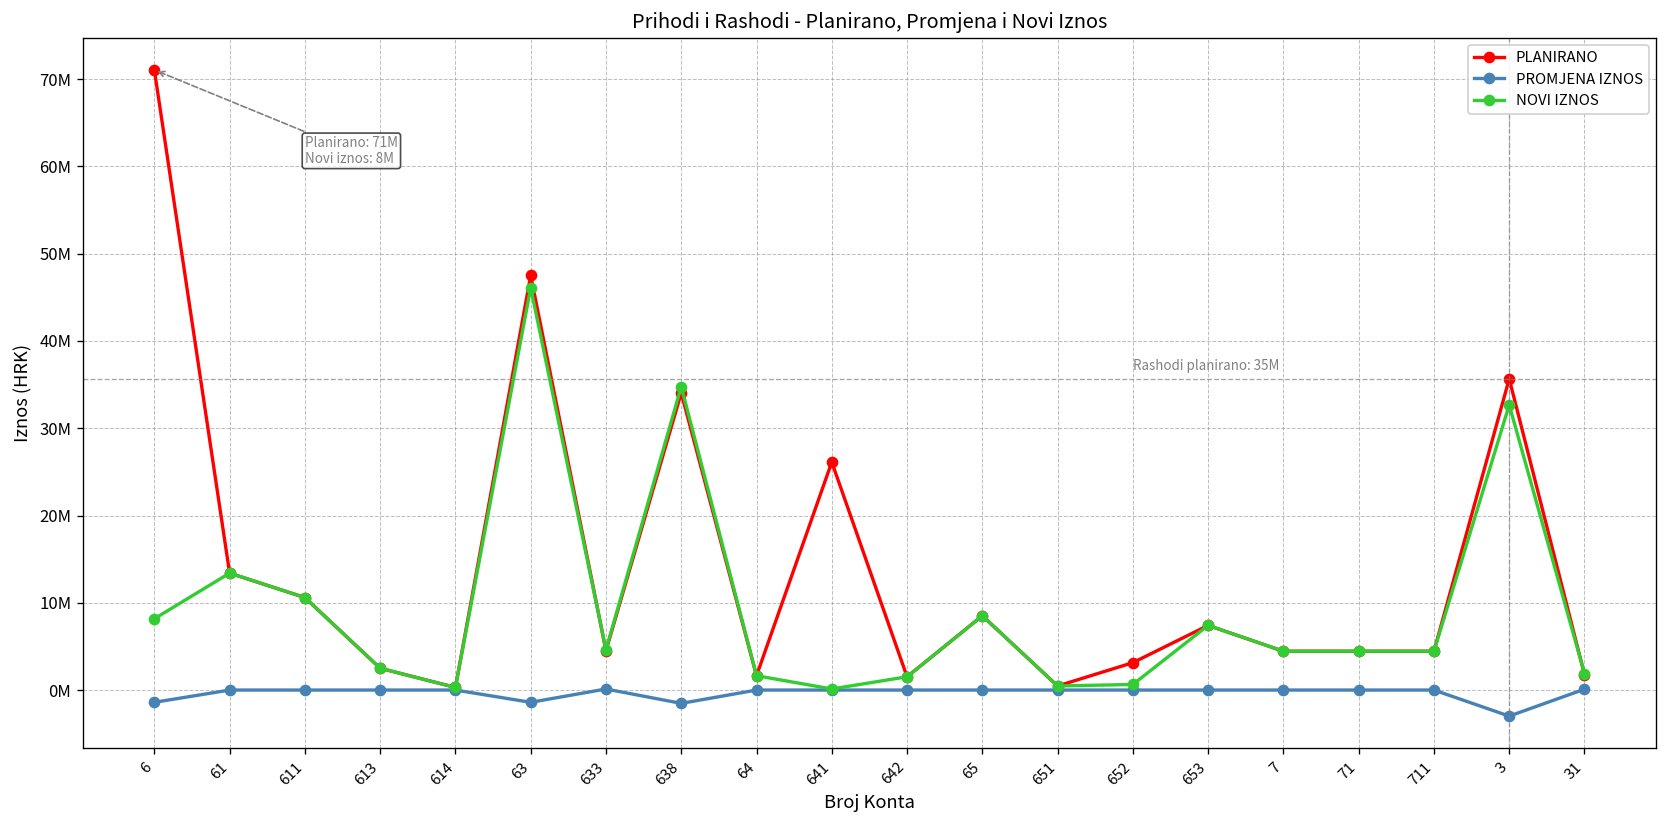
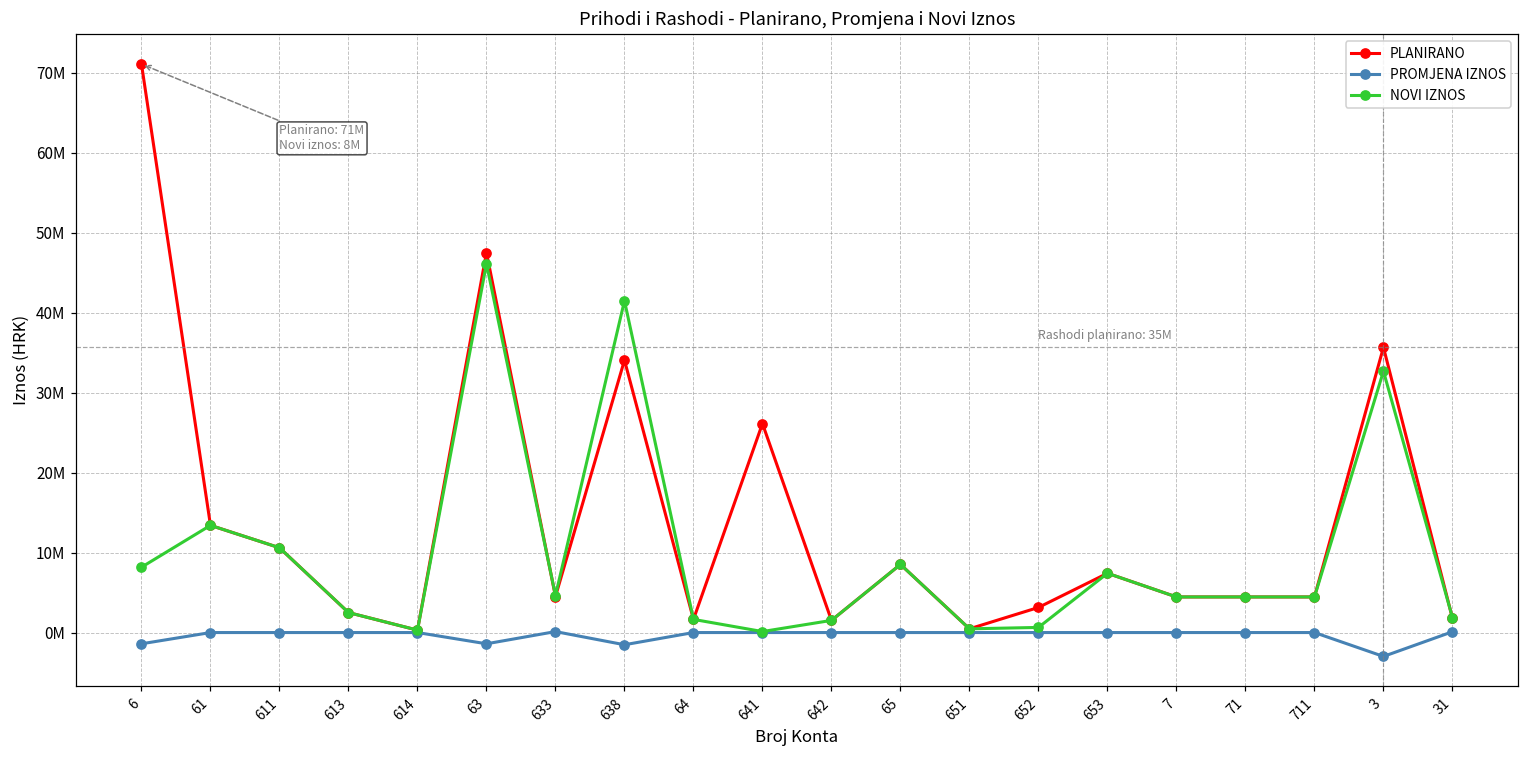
NOVI IZNOS, 638: 35000000 -> 41000000
